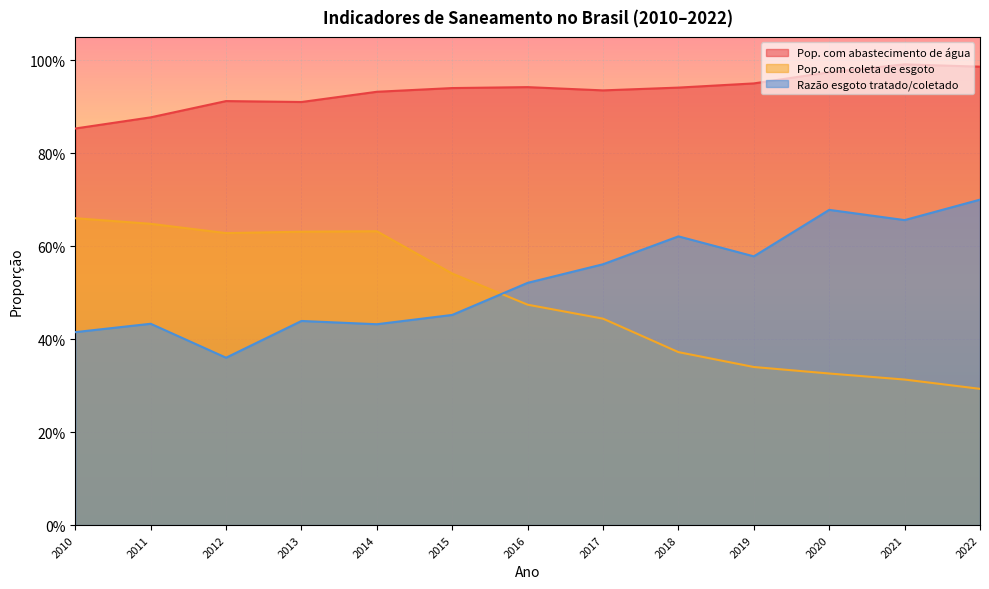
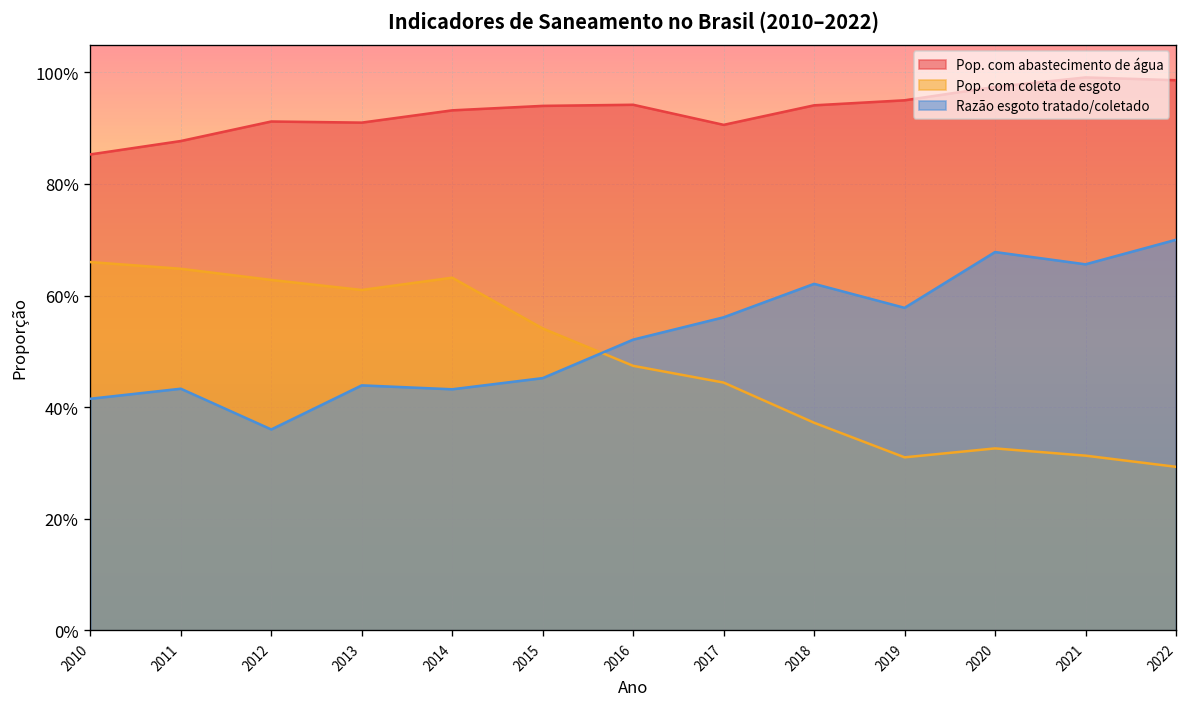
Pop. com coleta de esgoto, 2013: 63% -> 61%
Pop. com abastecimento de água, 2017: 94% -> 91%
Pop. com coleta de esgoto, 2019: 34% -> 31%
